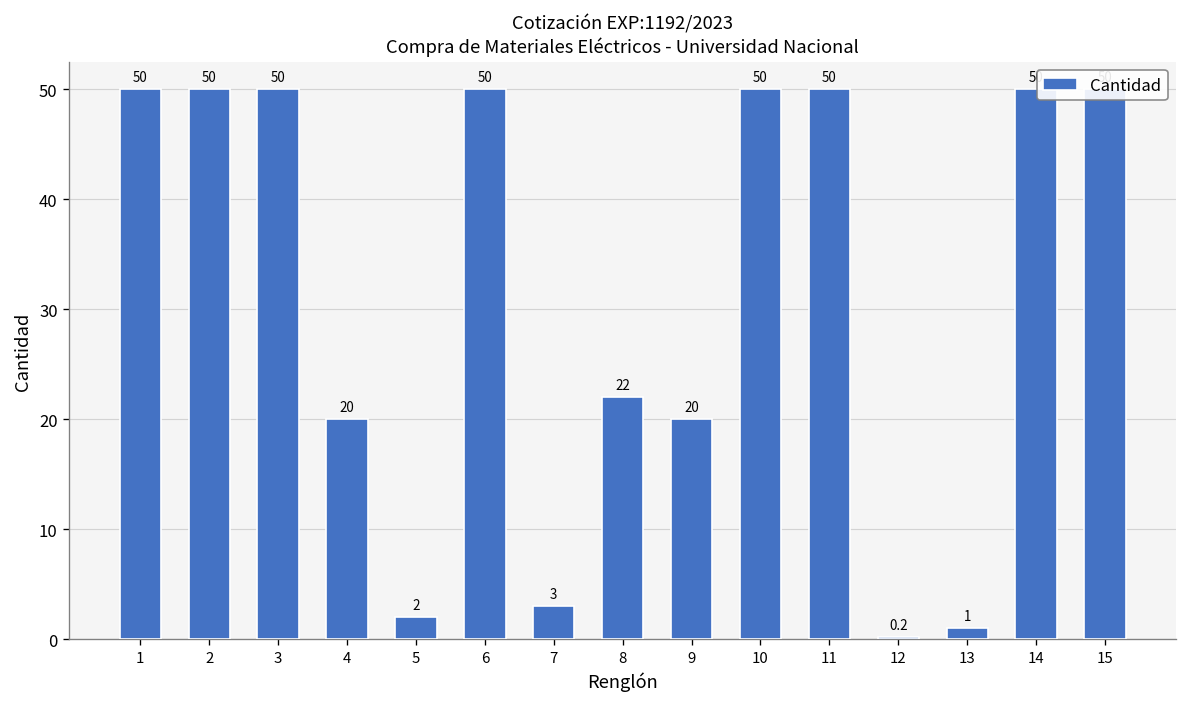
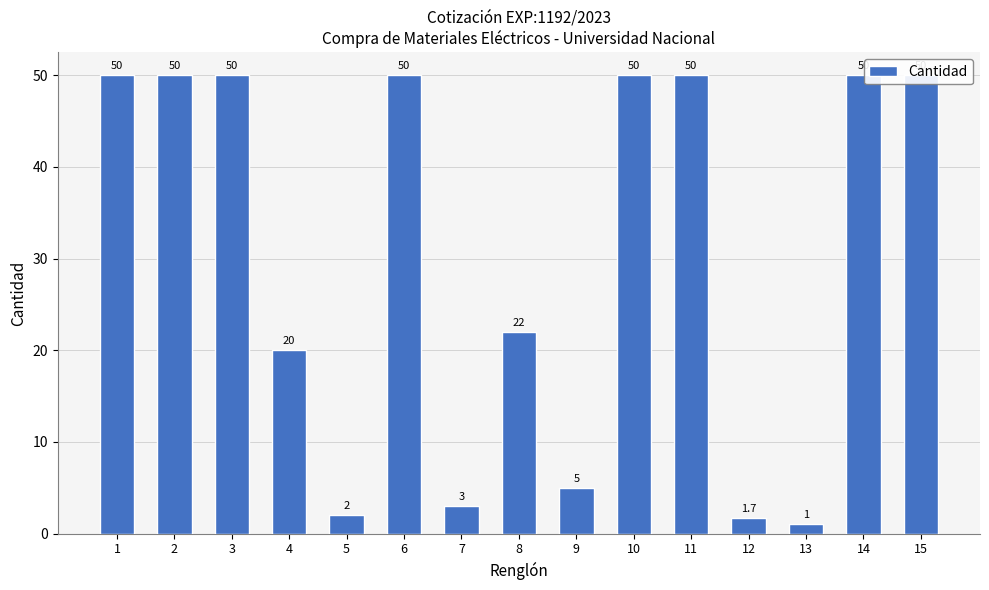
9: 20 -> 5
12: 0.2 -> 1.7
